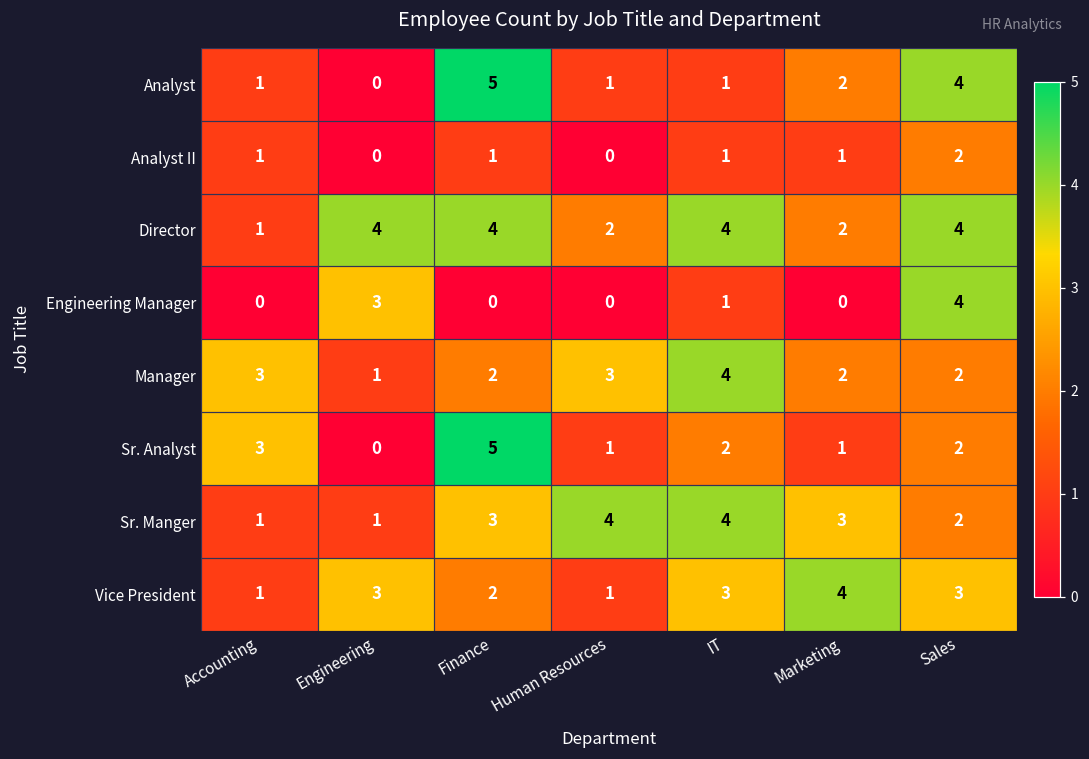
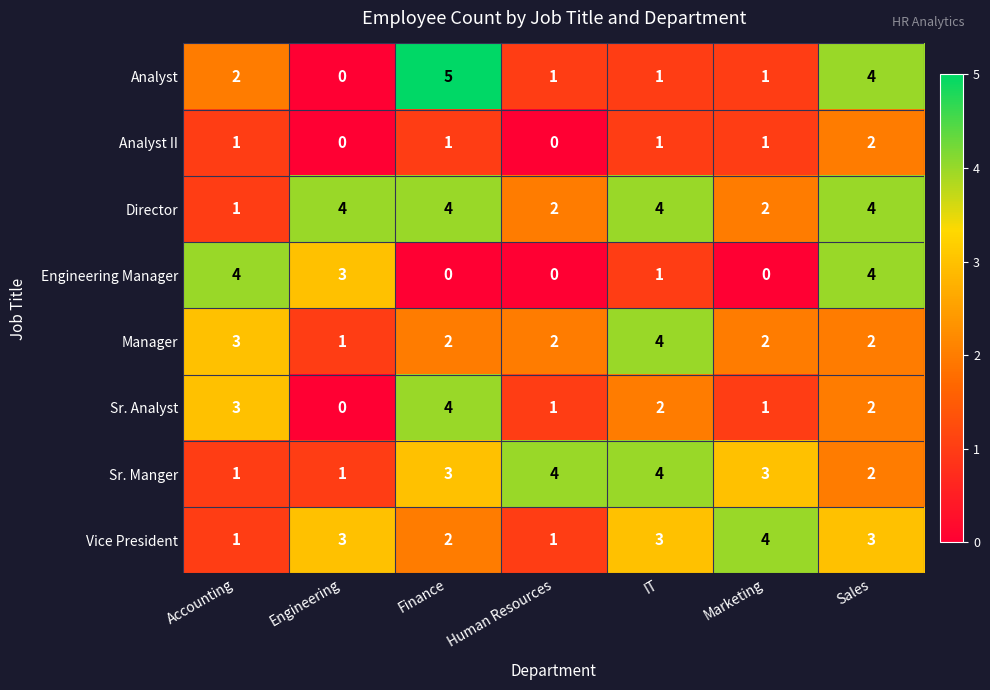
Analyst, Accounting: 1 -> 2
Analyst, Marketing: 2 -> 1
Engineering Manager, Accounting: 0 -> 4
Manager, Human Resources: 3 -> 2
Sr. Analyst, Finance: 5 -> 4
